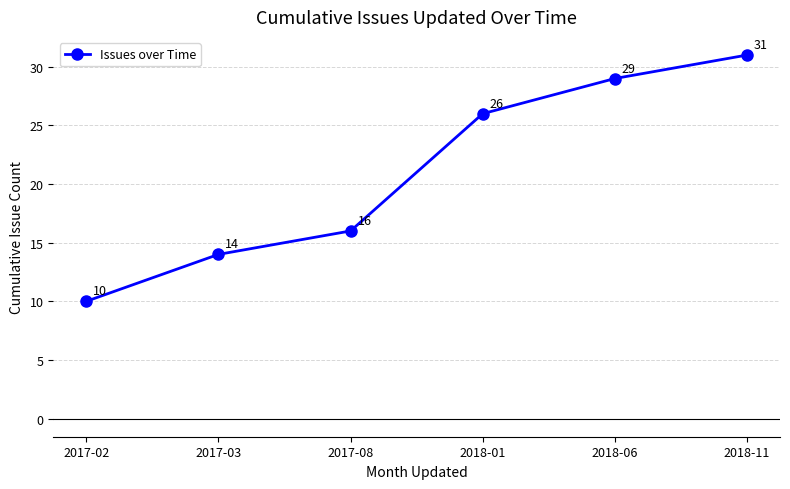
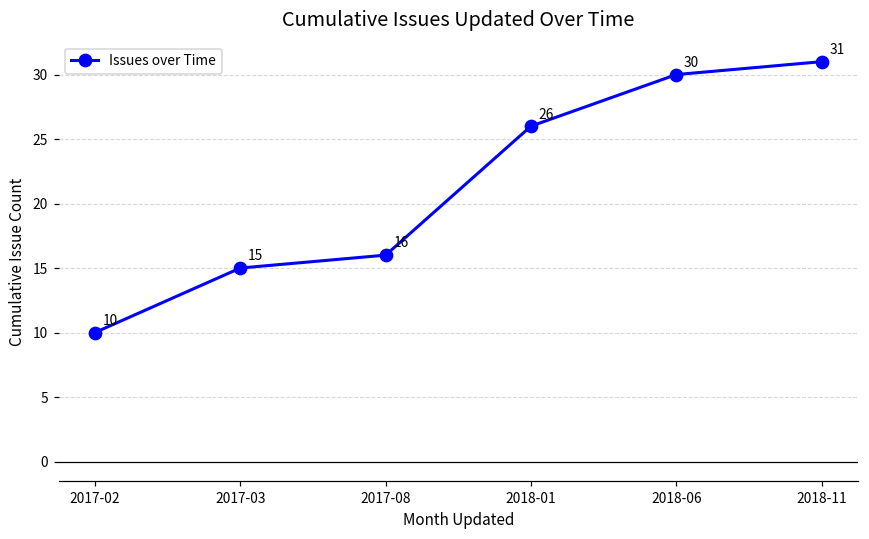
2017-03: 14 -> 15
2018-06: 29 -> 30
